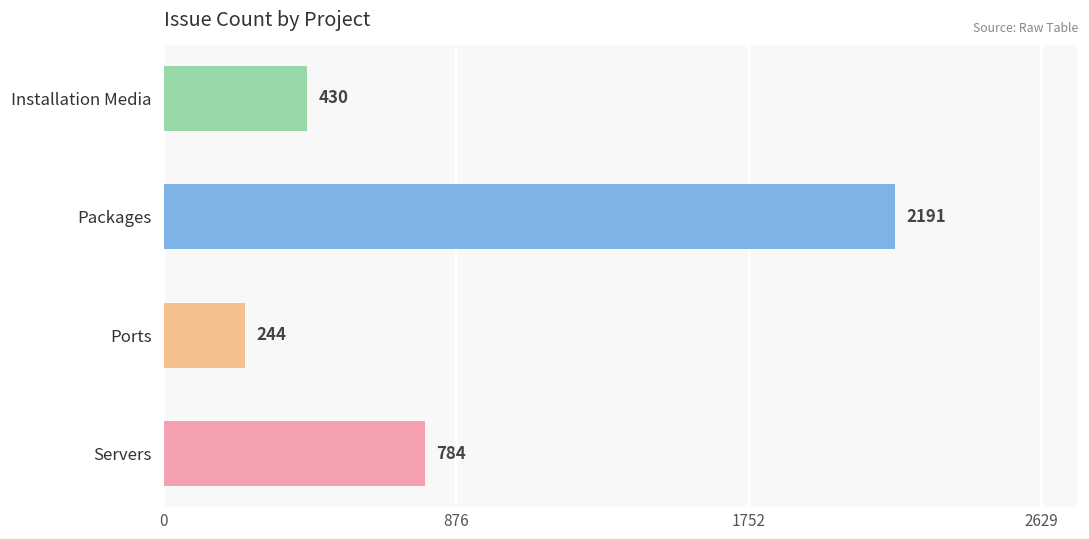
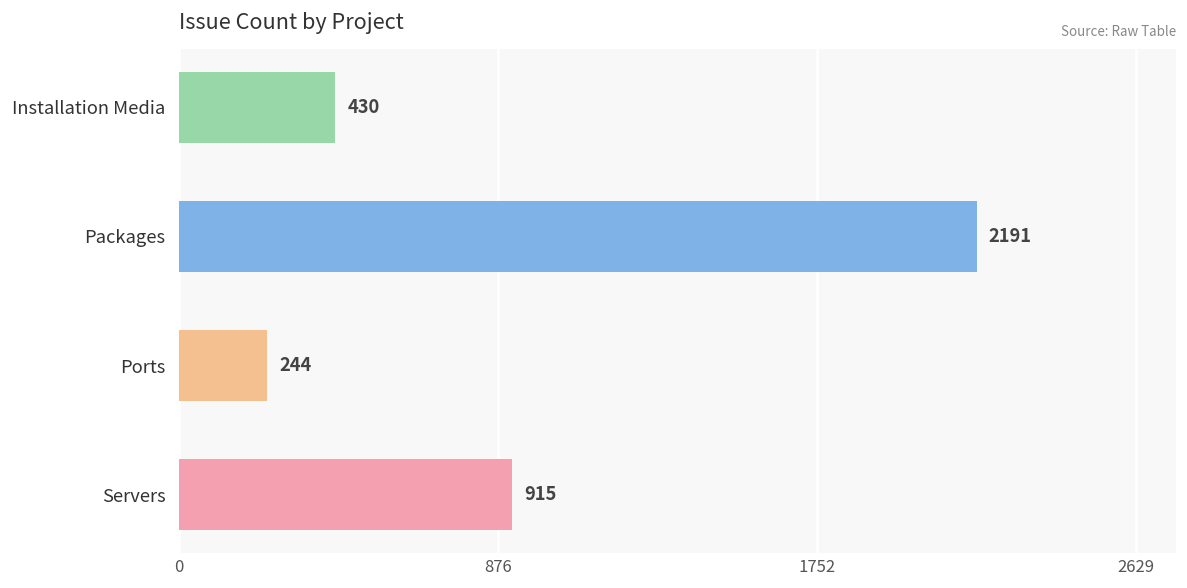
Servers: 784 -> 915
